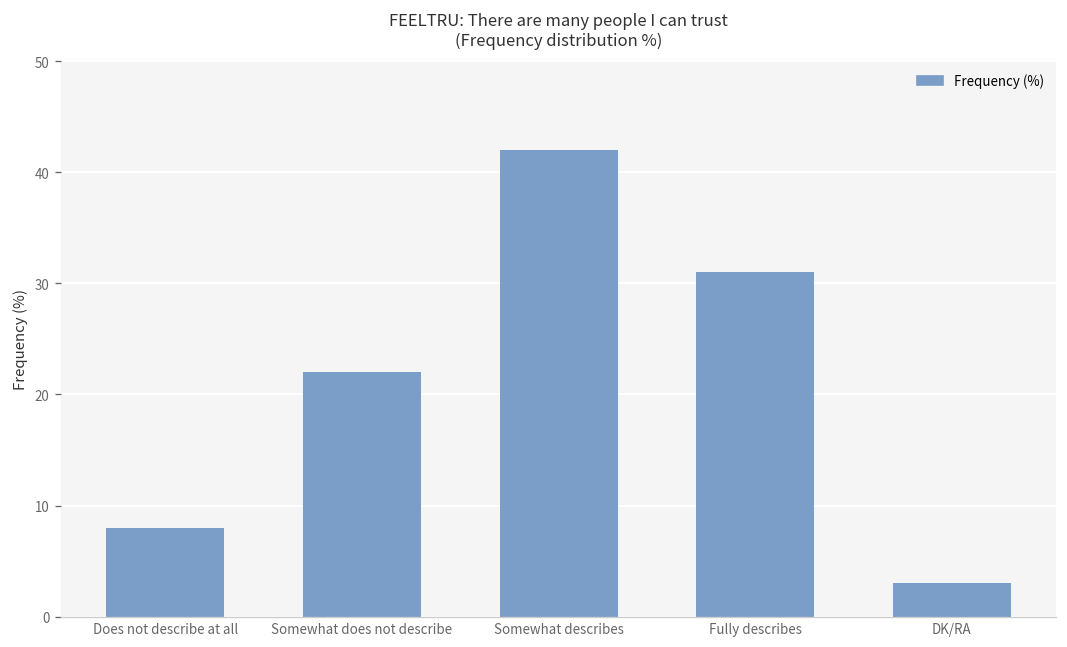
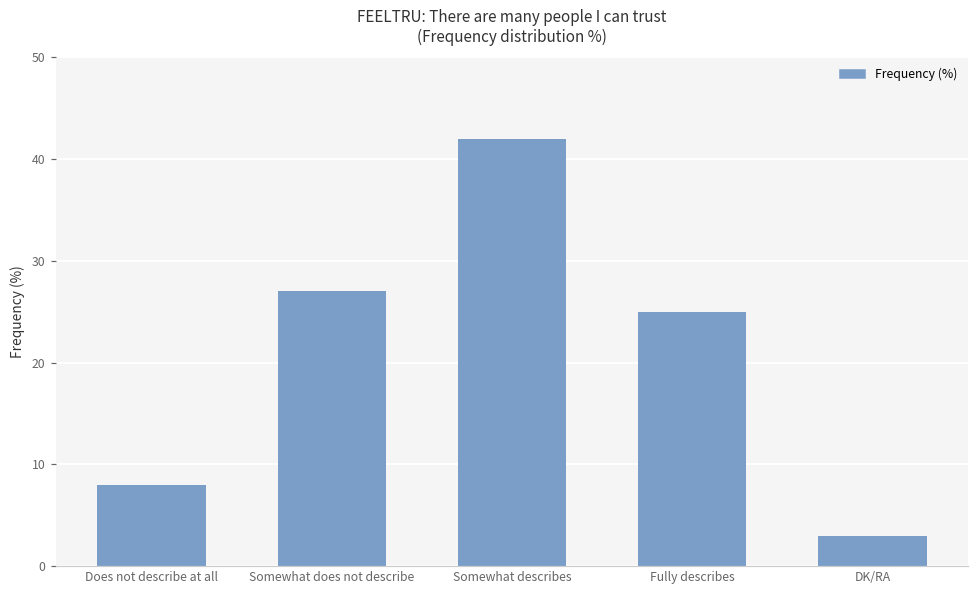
Somewhat does not describe: 22 -> 27
Fully describes: 31 -> 25
